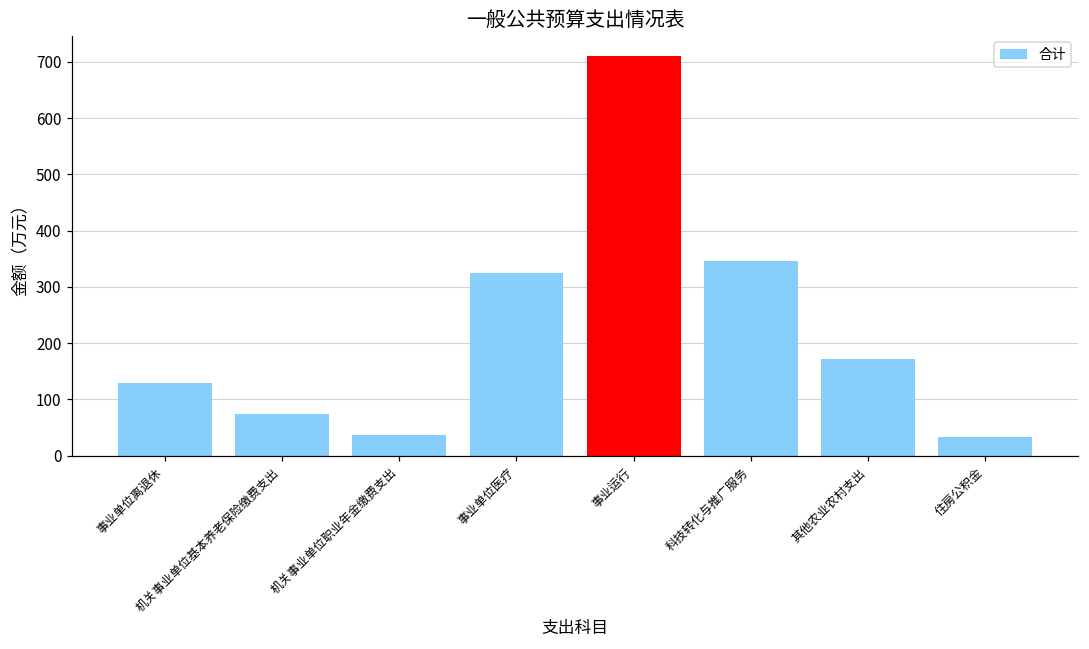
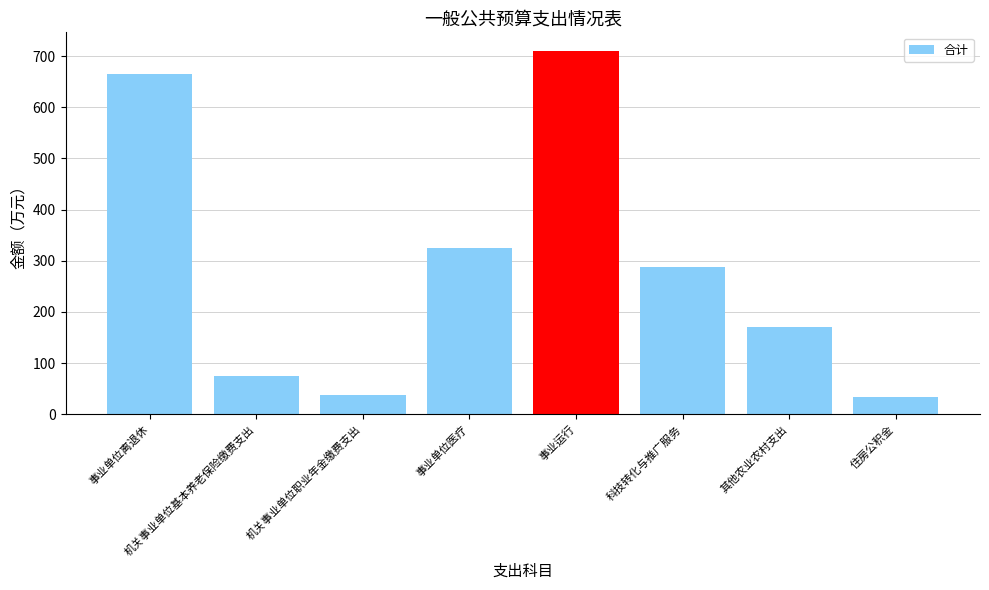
事业单位离退休: 130 -> 660
科技转化与推广服务: 350 -> 290
